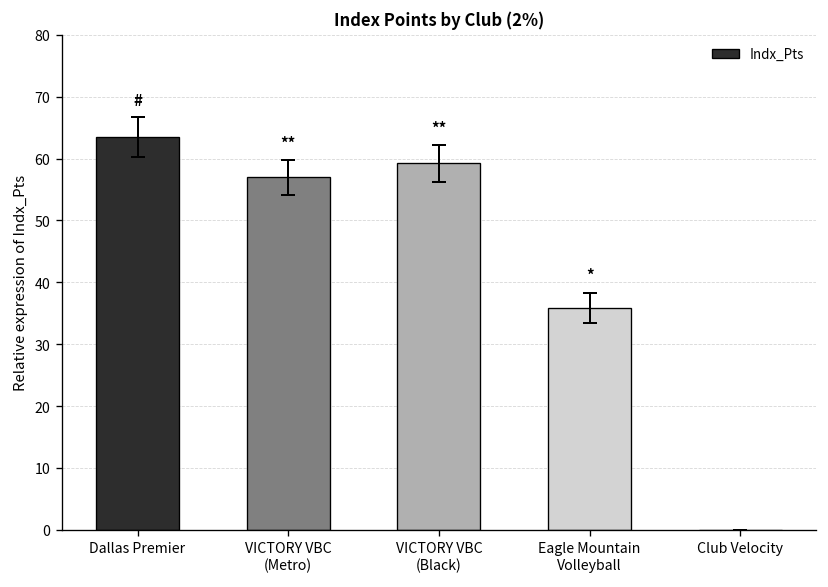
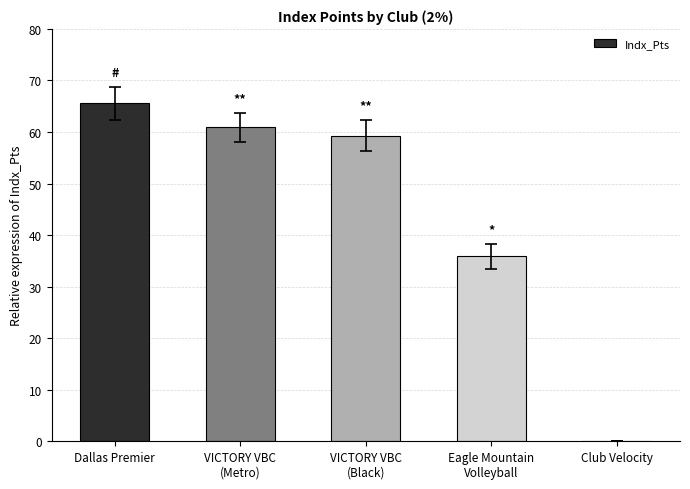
Indx_Pts, Dallas Premier: 64 -> 66
Indx_Pts, VICTORY VBC (Metro): 57 -> 61
